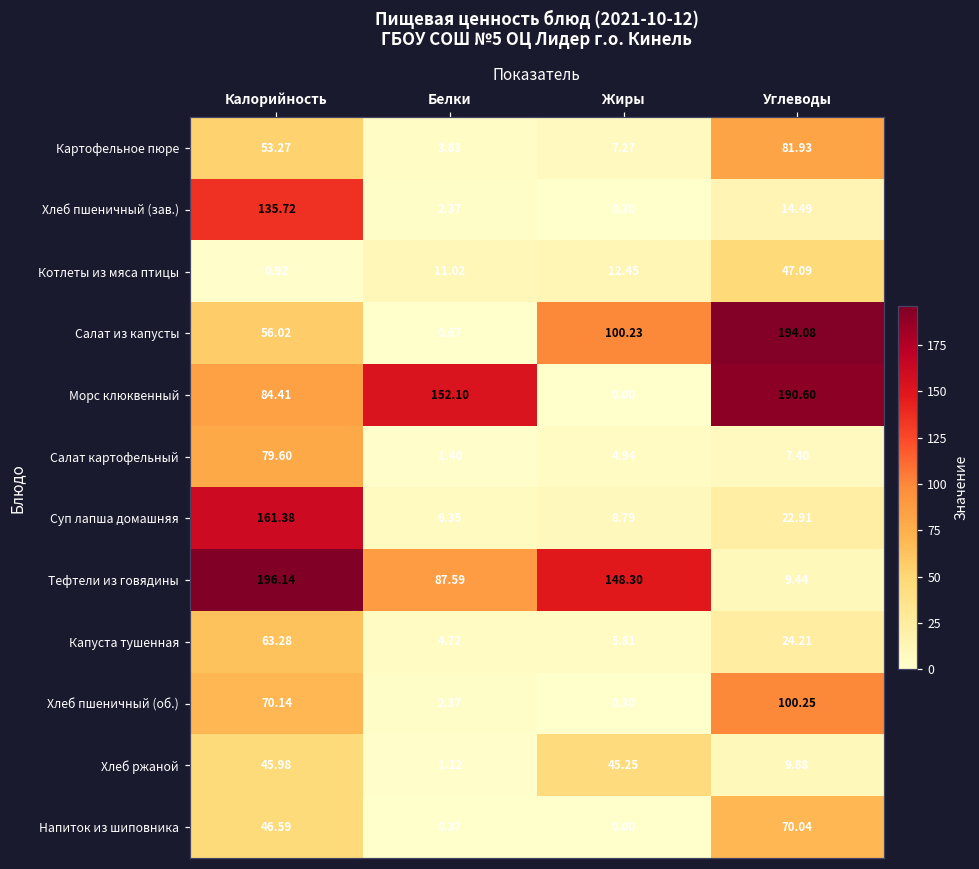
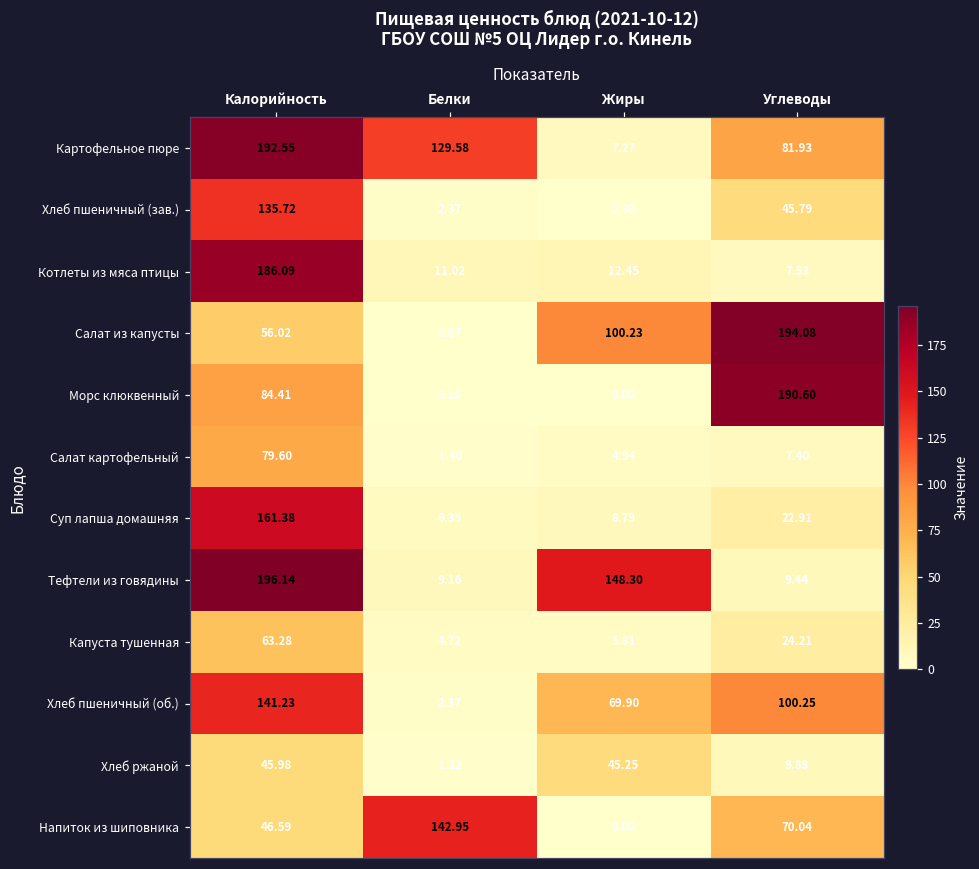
Картофельное пюре, Калорийность: 53.27 -> 192.55
Картофельное пюре, Белки: 3.83 -> 129.58
Хлеб пшеничный (зав.), Углеводы: 14.49 -> 45.79
Котлеты из мяса птицы, Калорийность: 0.92 -> 186.09
Котлеты из мяса птицы, Углеводы: 47.09 -> 7.53
Морс клюквенный, Белки: 152.10 -> 0.10
Тефтели из говядины, Белки: 87.59 -> 9.16
Хлеб пшеничный (об.), Калорийность: 70.14 -> 141.23
Хлеб пшеничный (об.), Жиры: 0.30 -> 69.90
Напиток из шиповника, Белки: 0.37 -> 142.95
